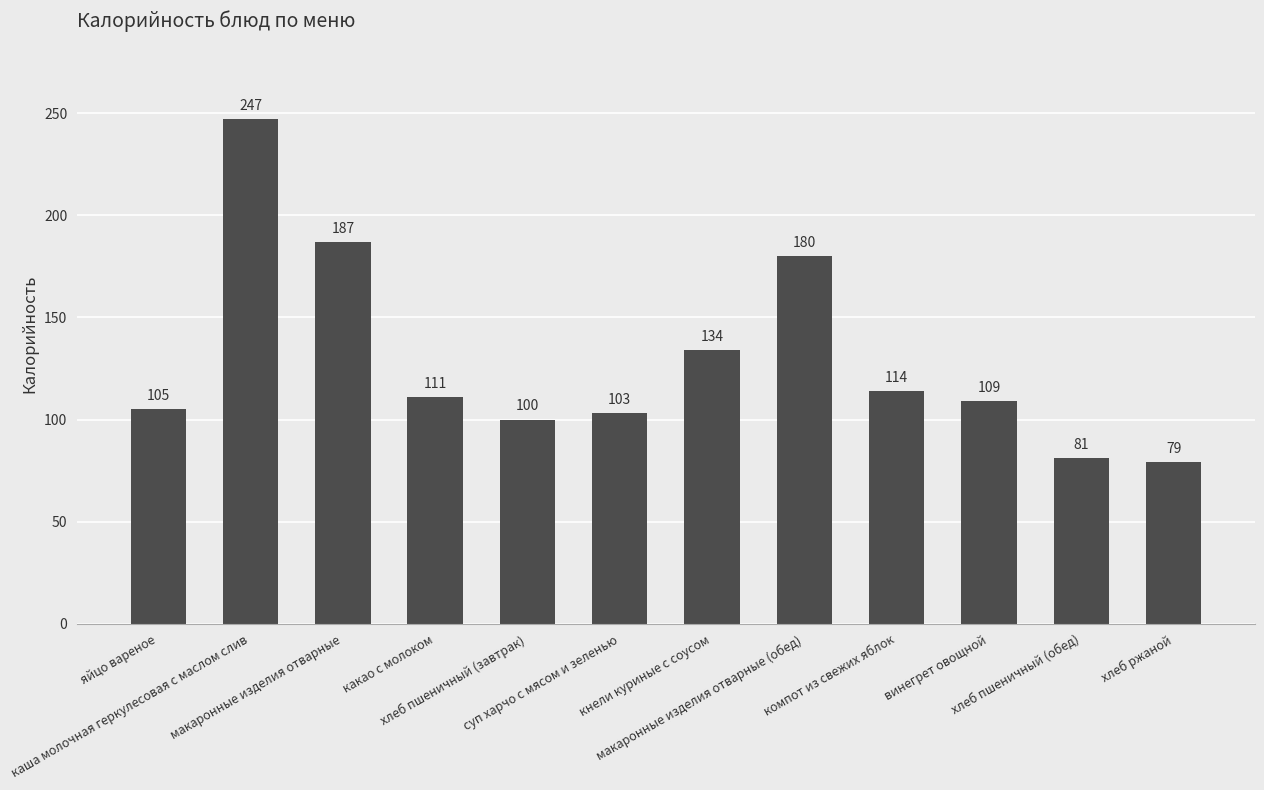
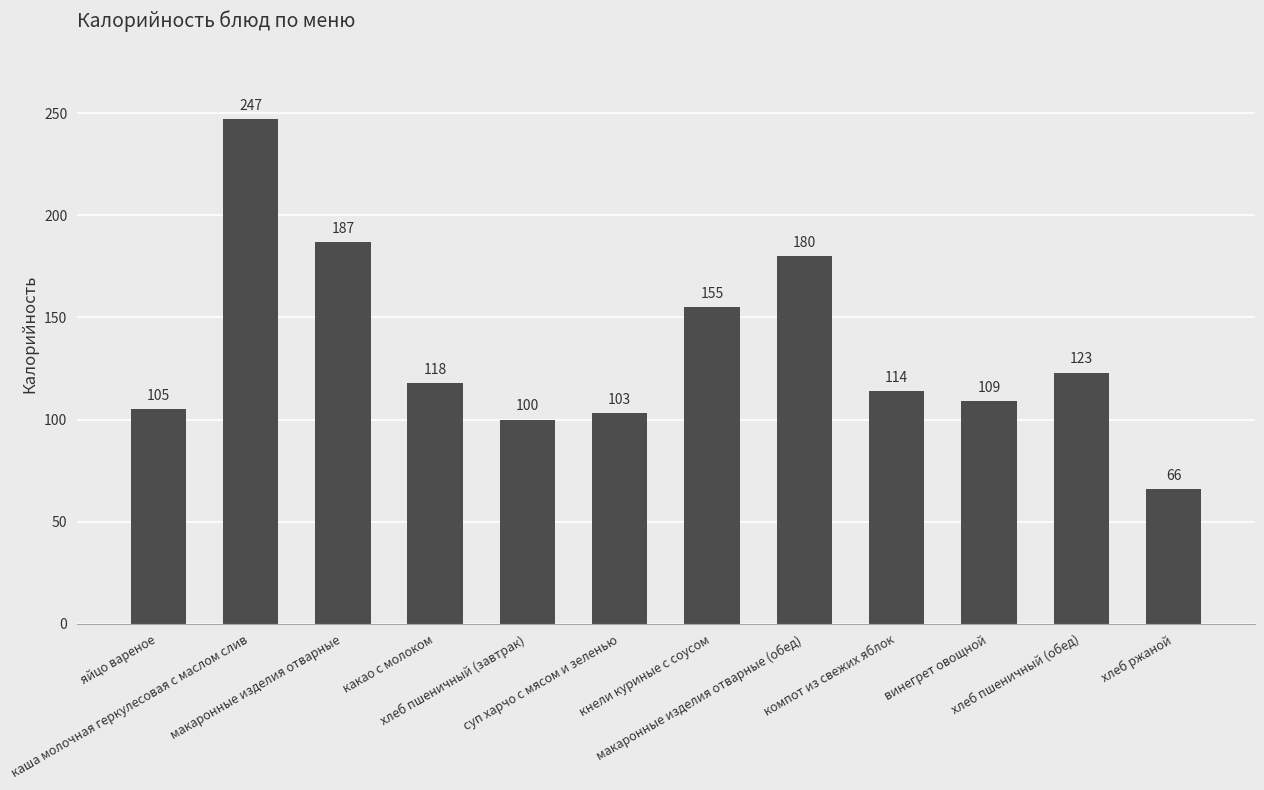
какао с молоком: 111 -> 118
кнели куриные с соусом: 134 -> 155
хлеб пшеничный (обед): 81 -> 123
хлеб ржаной: 79 -> 66
